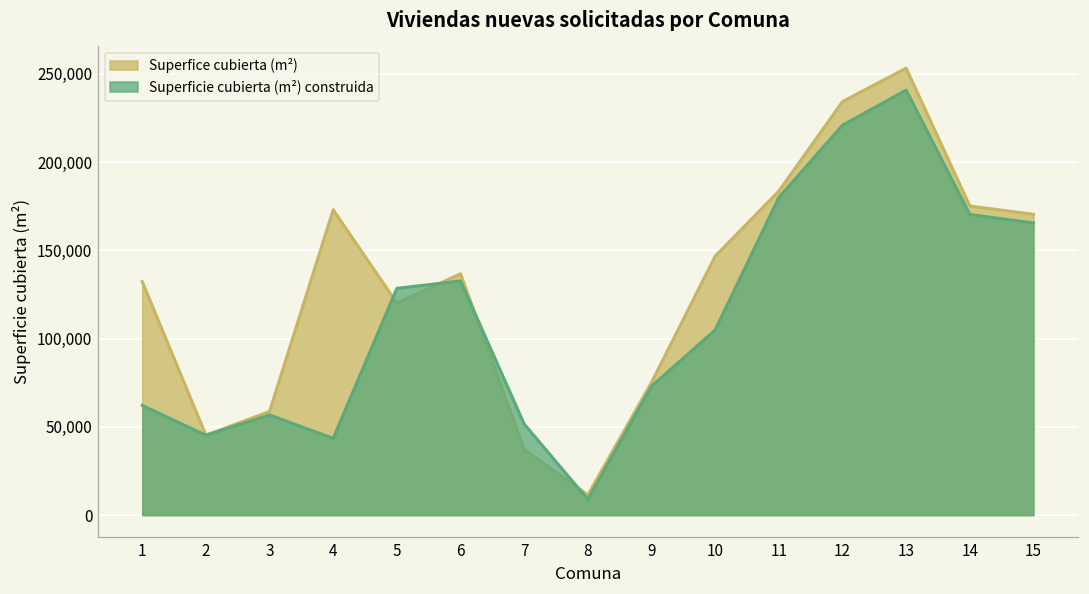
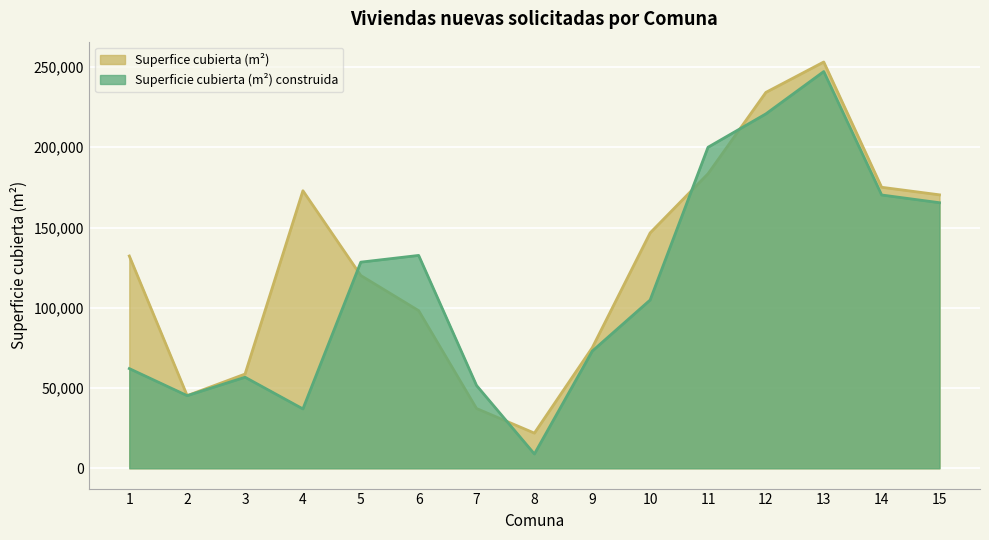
Superficie cubierta (m²) construida, 4: 43,000 -> 37,000
Superfice cubierta (m²), 6: 137,000 -> 98,000
Superfice cubierta (m²), 8: 11,000 -> 22,000
Superficie cubierta (m²) construida, 11: 180,000 -> 200,000
Superficie cubierta (m²) construida, 13: 241,000 -> 247,000
